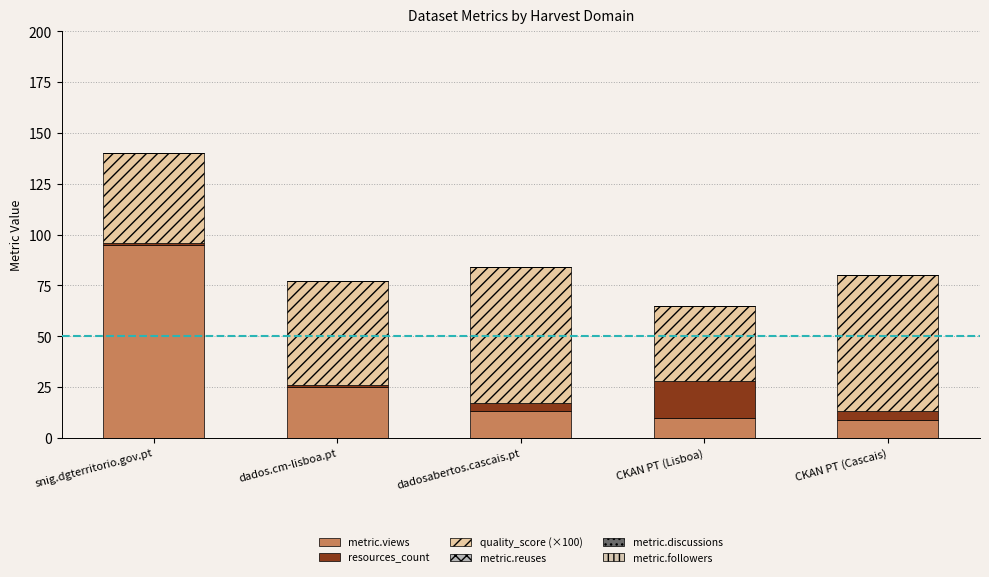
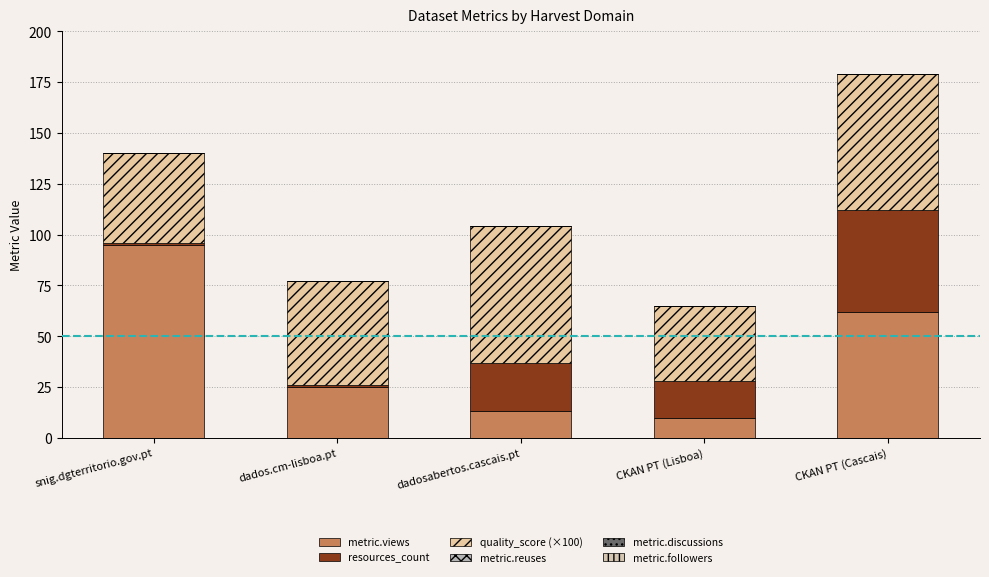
resources_count, dadosabertos.cascais.pt: 4 -> 24
metric.views, CKAN PT (Cascais): 9 -> 62
resources_count, CKAN PT (Cascais): 4 -> 50
